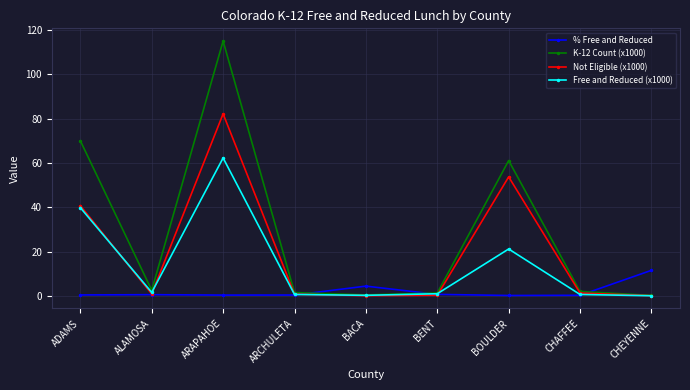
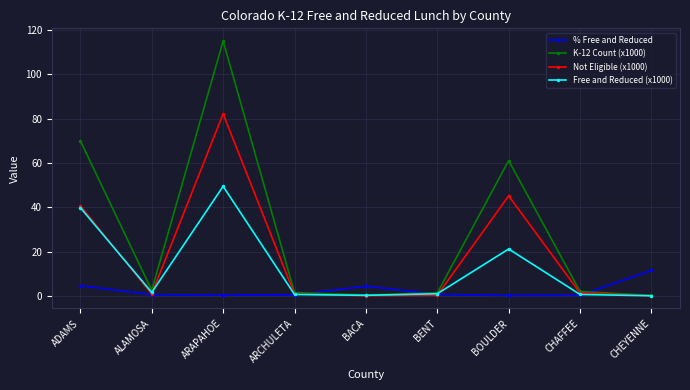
% Free and Reduced, ADAMS: 0 -> 5
Free and Reduced (x1000), ARAPAHOE: 62 -> 49
Not Eligible (x1000), BOULDER: 54 -> 45
